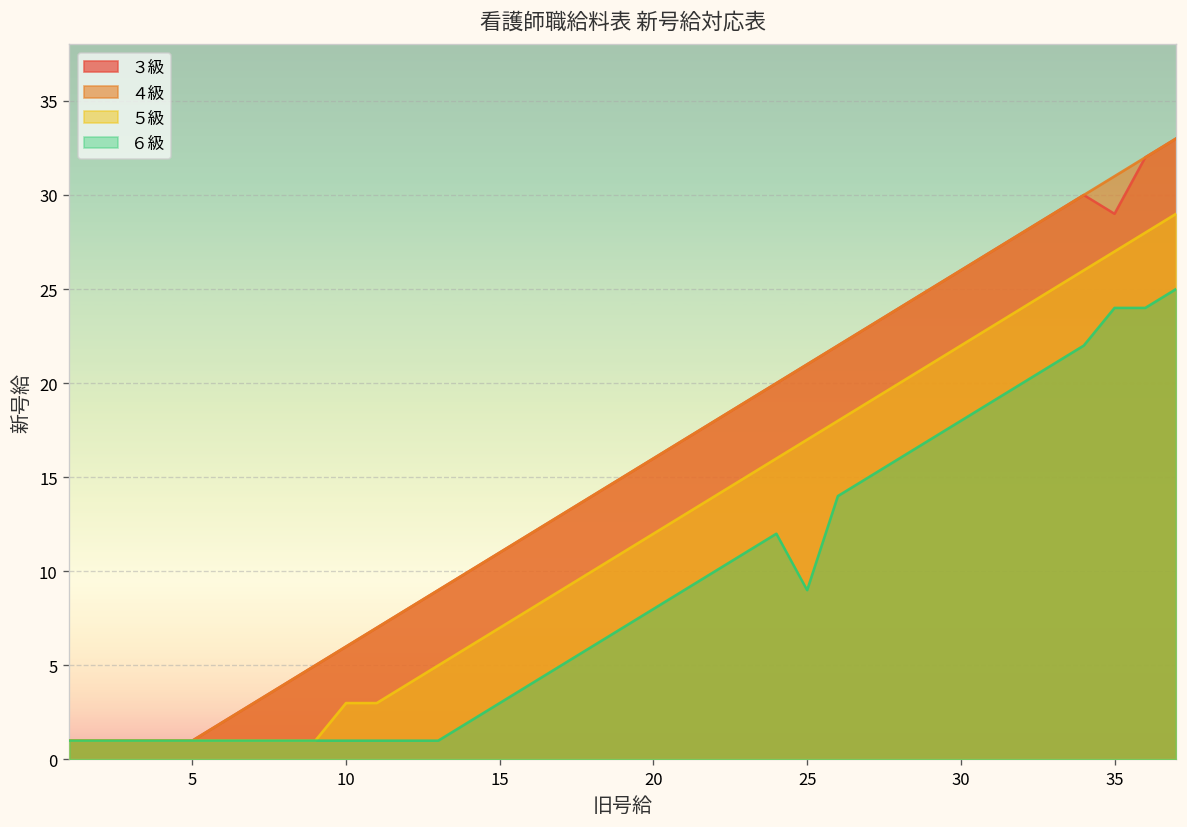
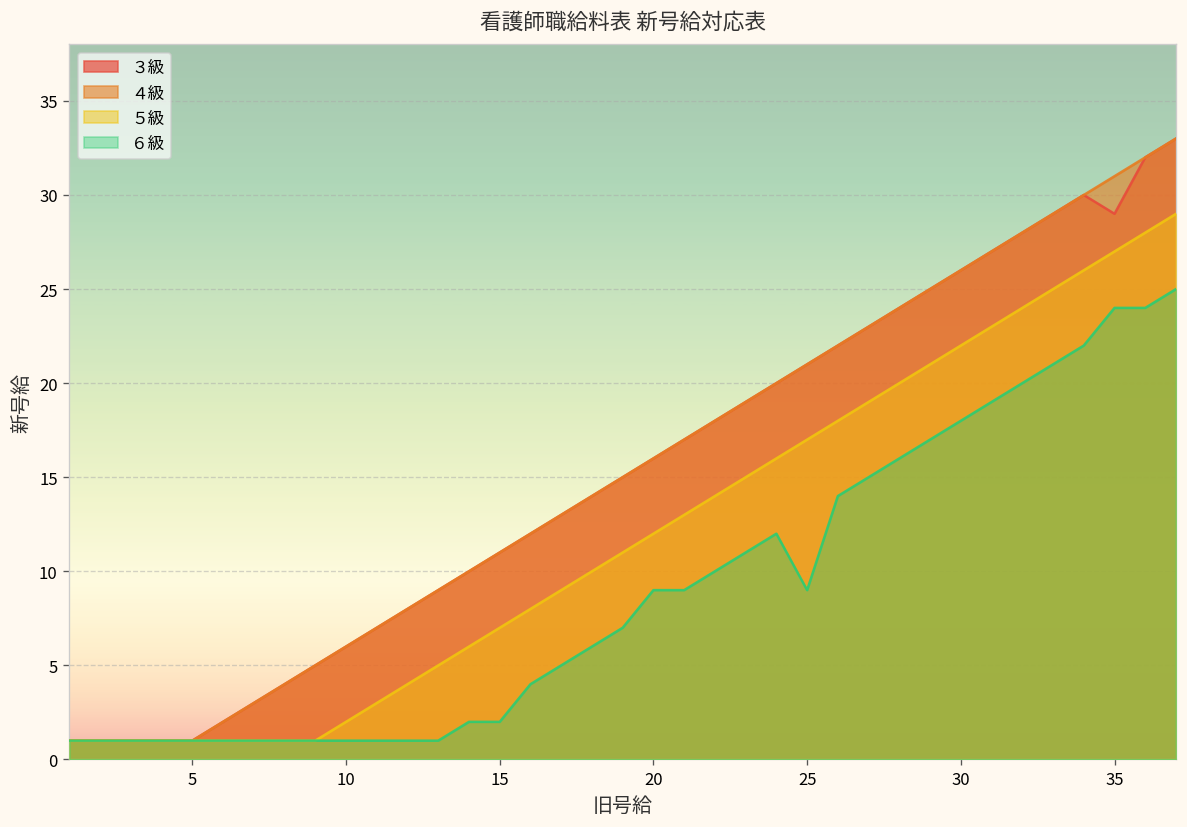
５級, 10: 3 -> 2
６級, 15: 3 -> 2
６級, 20: 8 -> 9
